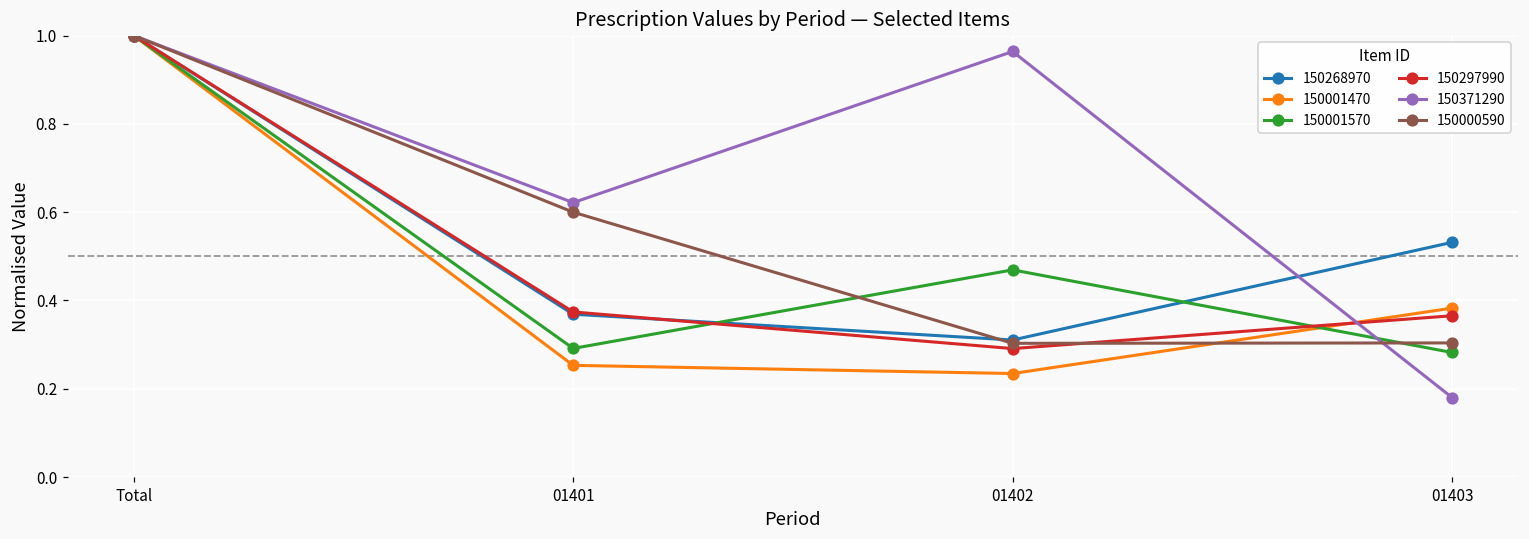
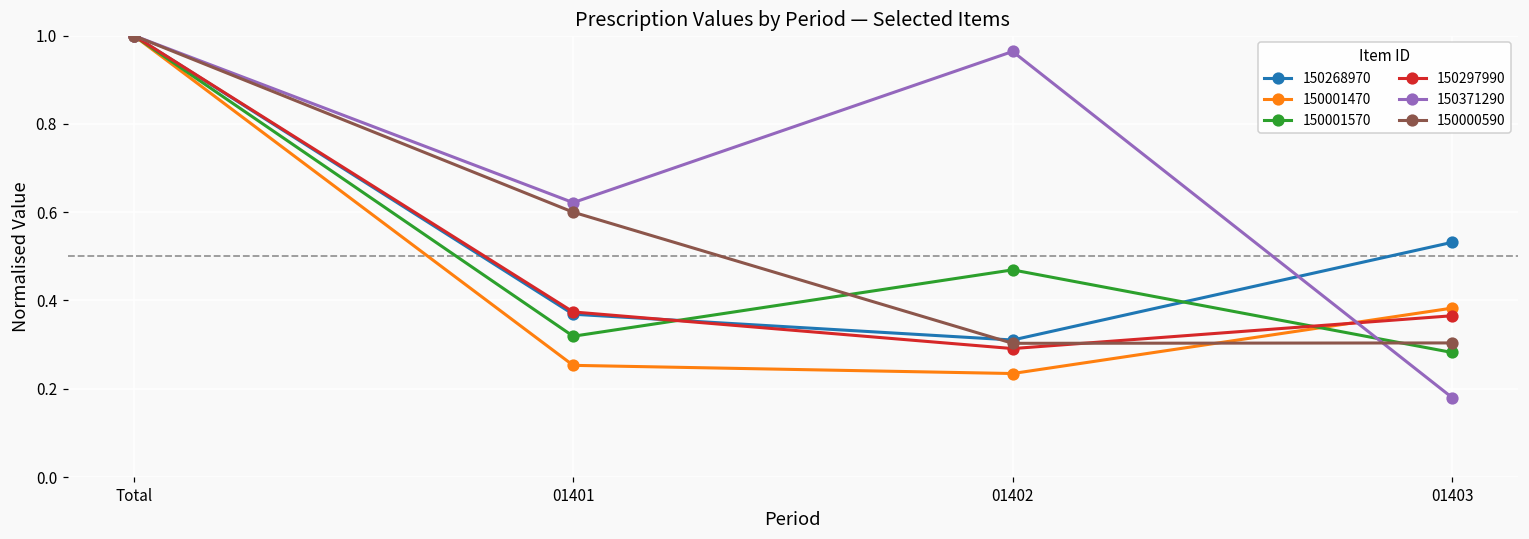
150001570, 01401: 0.29 -> 0.32
